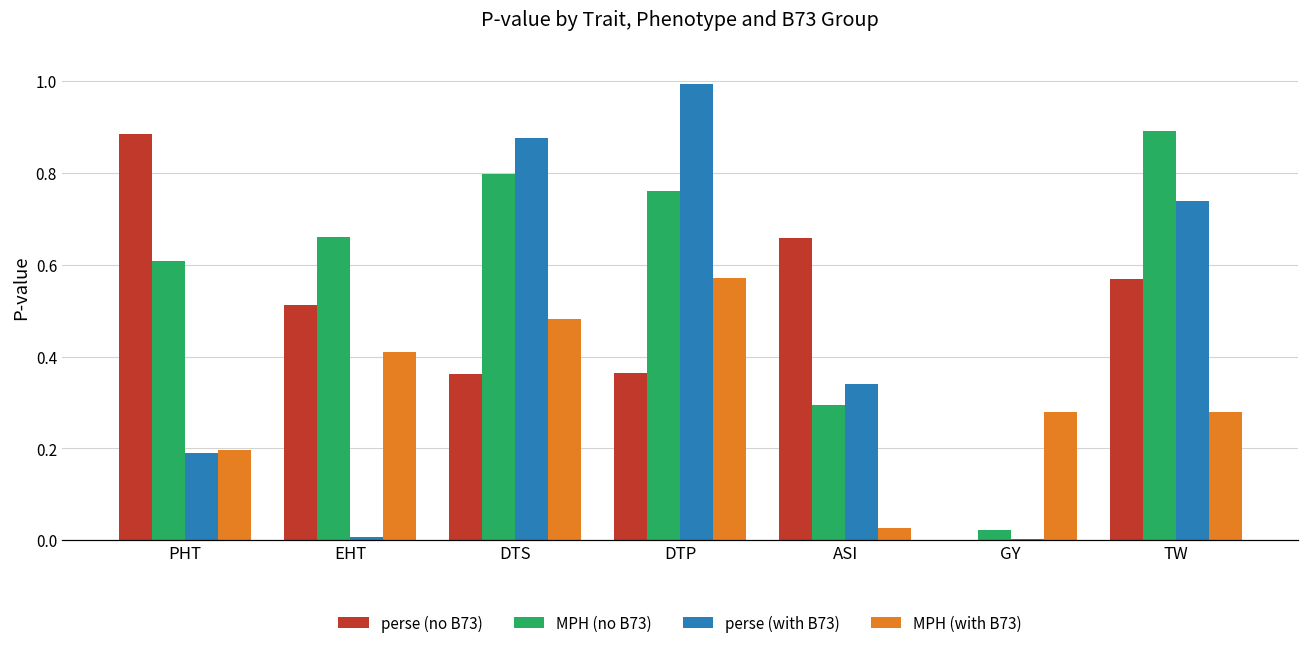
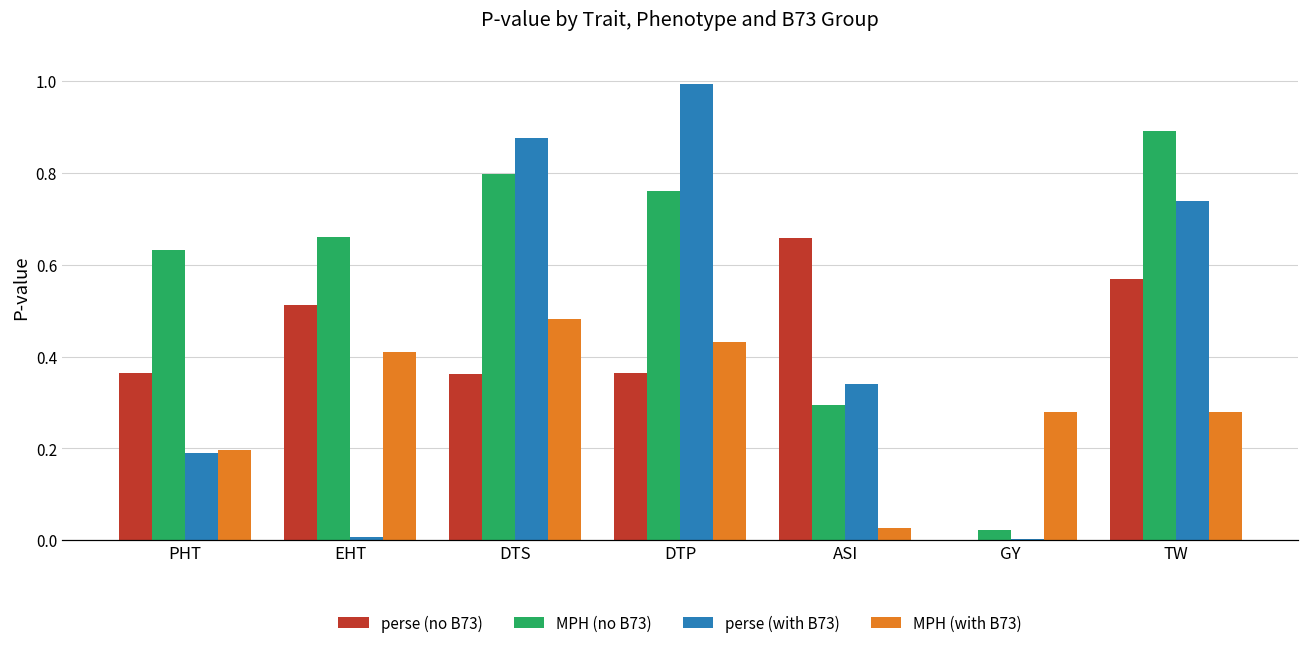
perse (no B73), PHT: 0.88 -> 0.36
MPH (no B73), PHT: 0.61 -> 0.63
MPH (with B73), DTP: 0.57 -> 0.43
